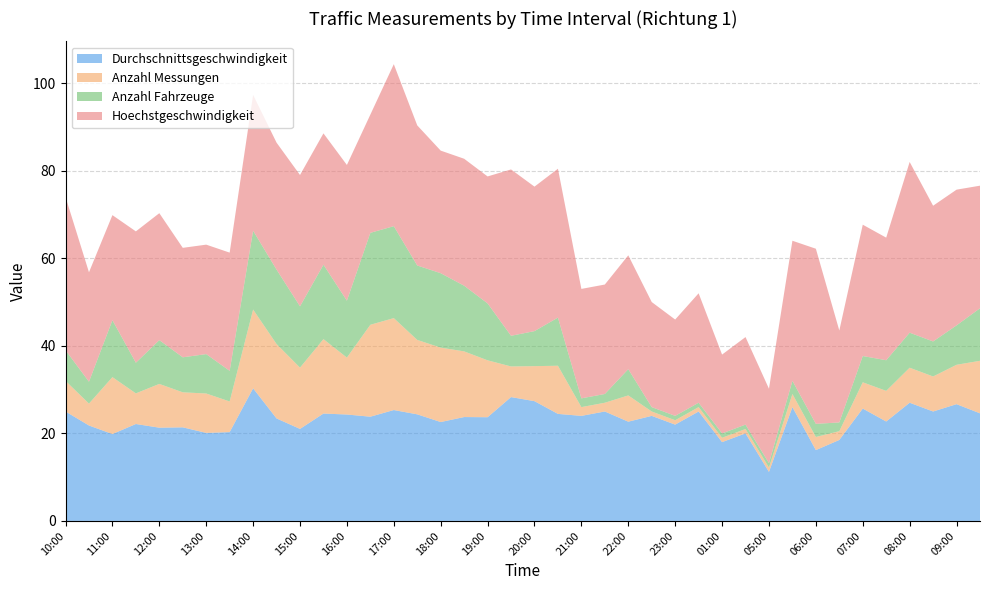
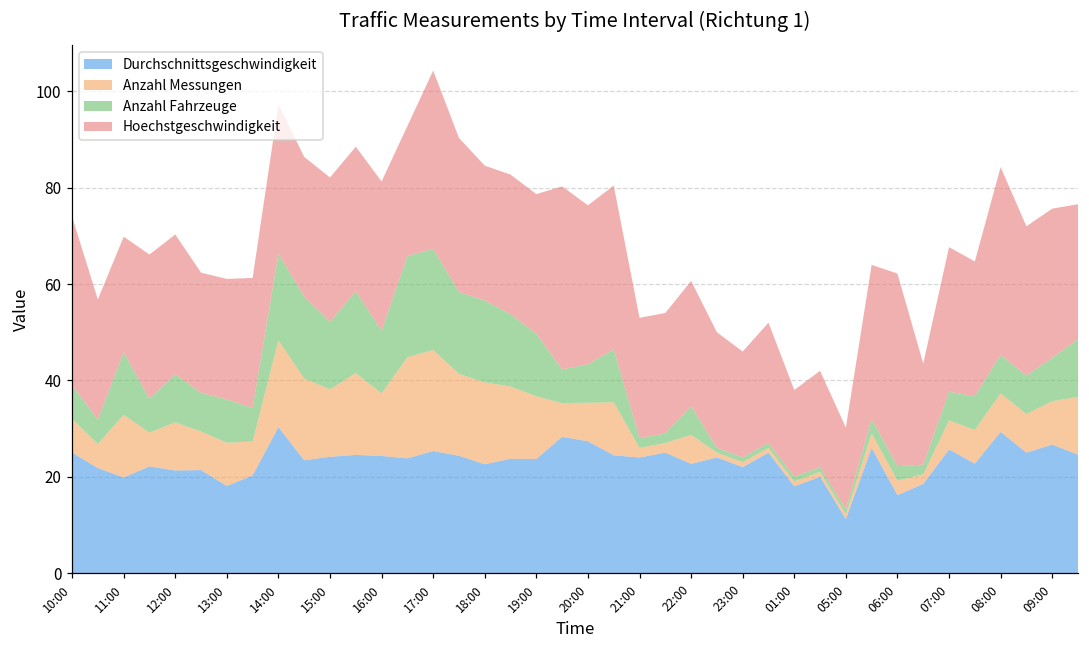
Durchschnittsgeschwindigkeit, 13:00: 20 -> 18
Durchschnittsgeschwindigkeit, 15:00: 21 -> 24
Durchschnittsgeschwindigkeit, 08:00: 27 -> 29
